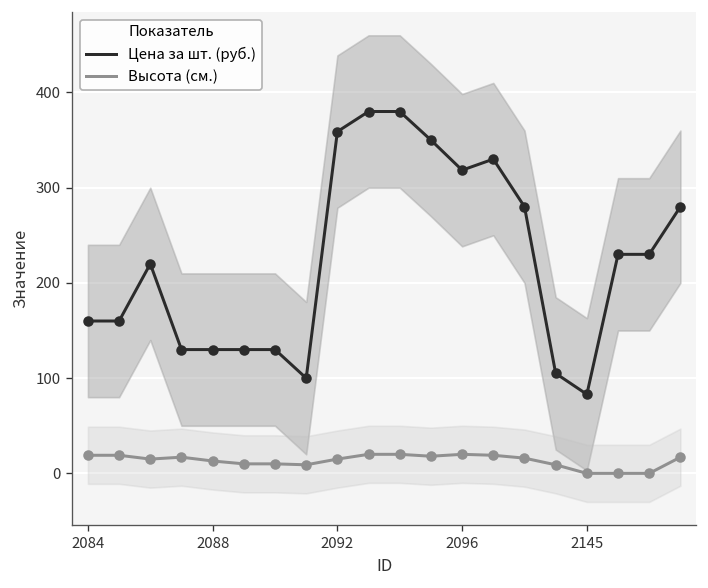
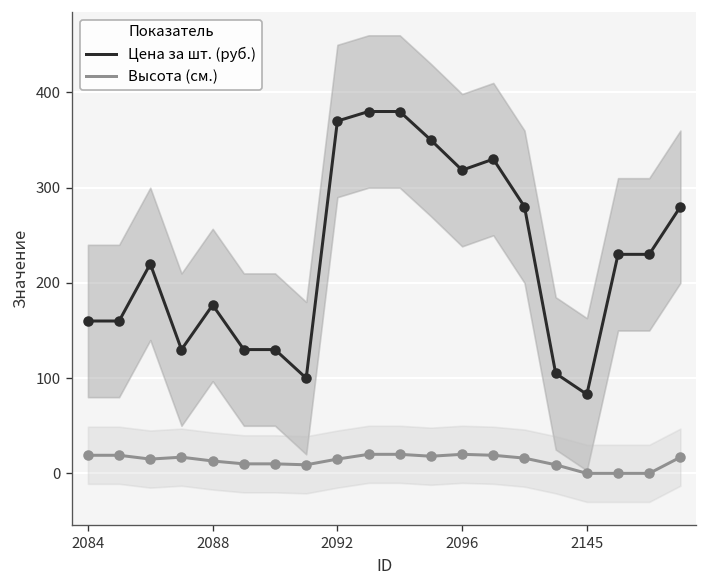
Цена за шт. (руб.), 2088: 130 -> 180
Цена за шт. (руб.), 2092: 360 -> 370
